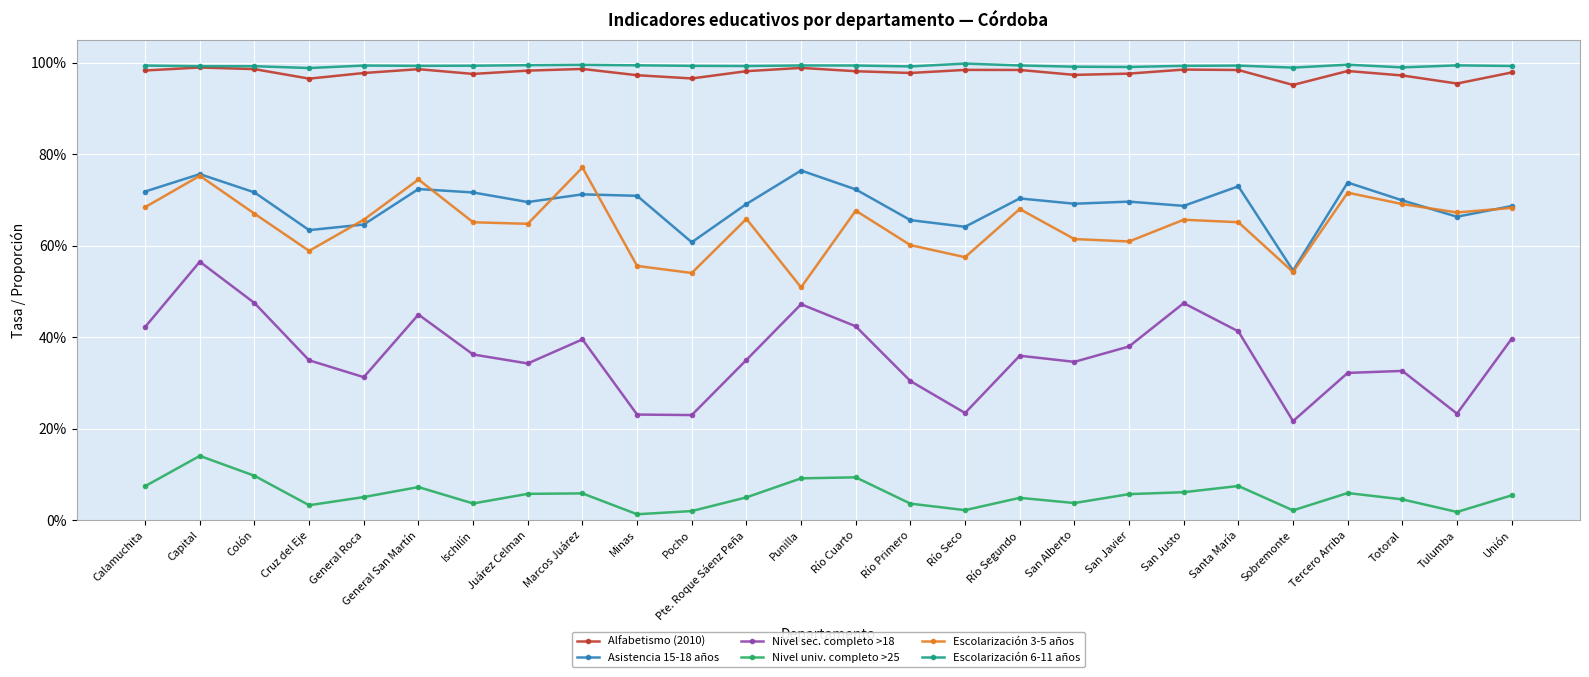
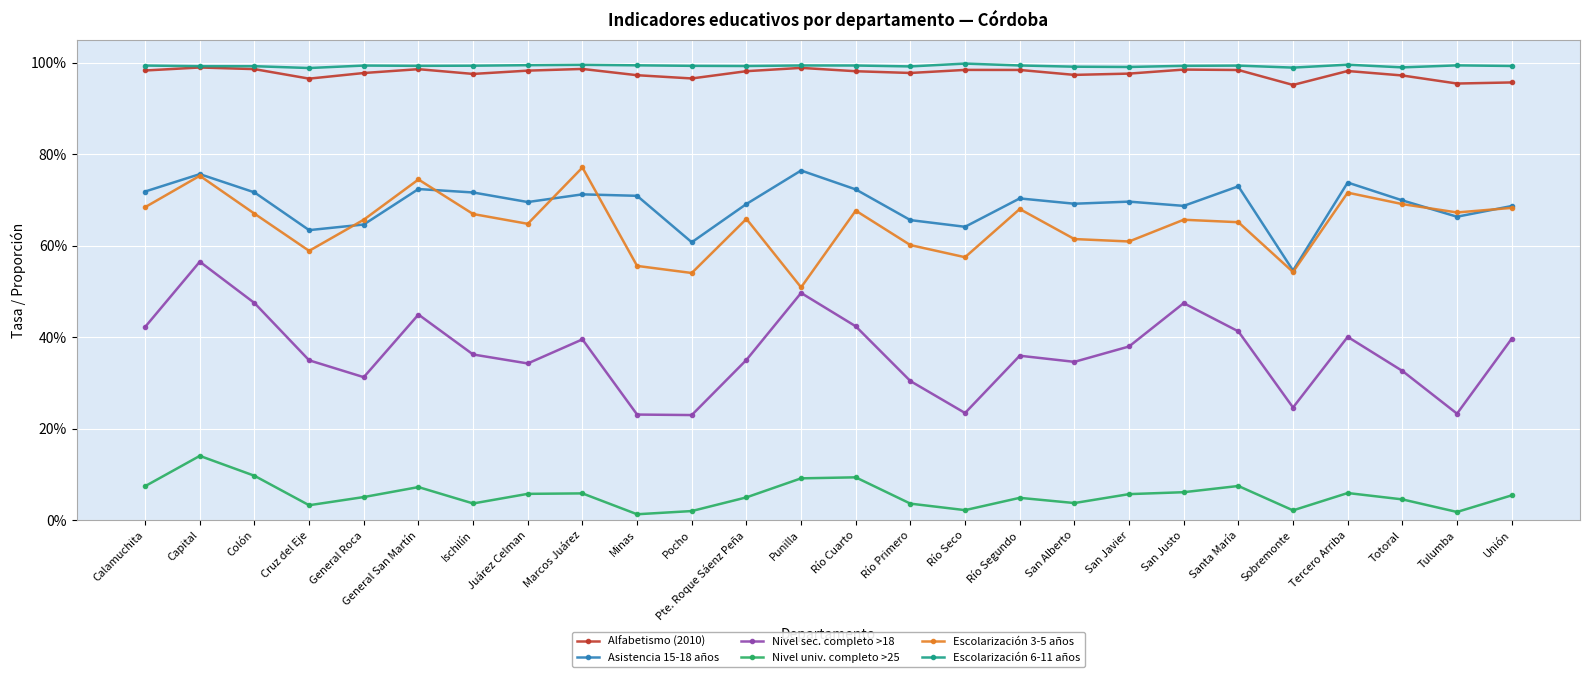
Escolarización 3-5 años, Ischilín: 65% -> 67%
Nivel sec. completo >18, Punilla: 47% -> 50%
Nivel sec. completo >18, Sobremonte: 22% -> 25%
Nivel sec. completo >18, Tercero Arriba: 32% -> 40%
Alfabetismo (2010), Unión: 98% -> 96%
